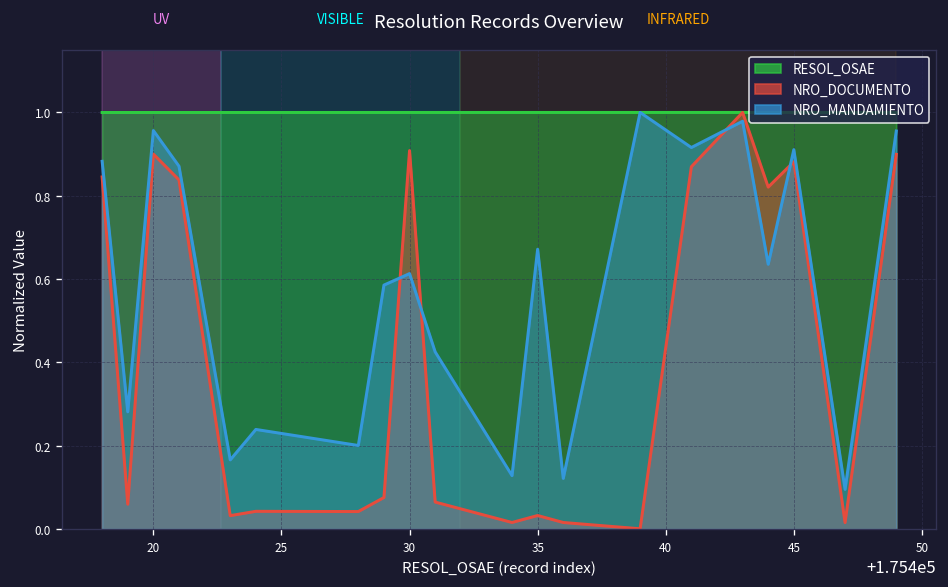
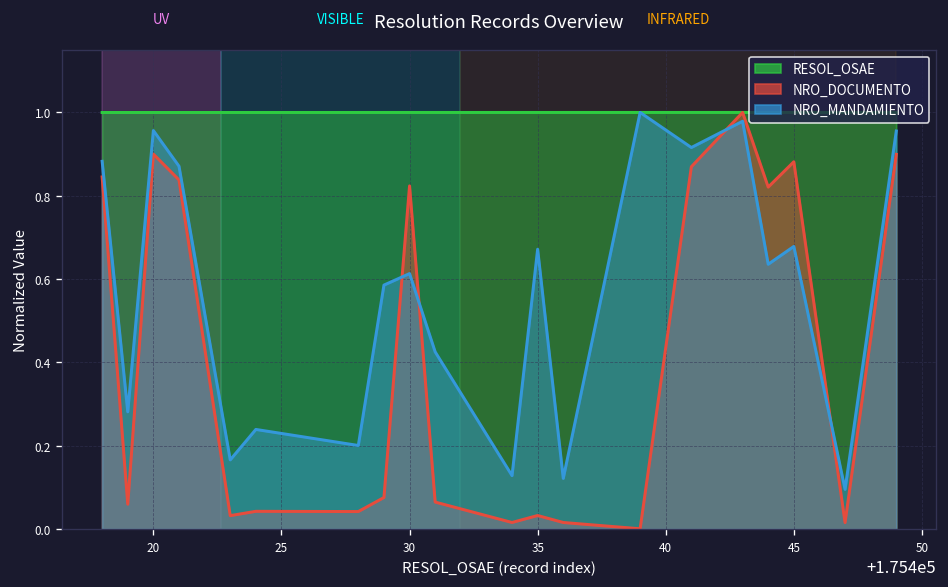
NRO_DOCUMENTO, 30: 0.91 -> 0.82
NRO_MANDAMIENTO, 45: 0.91 -> 0.68
